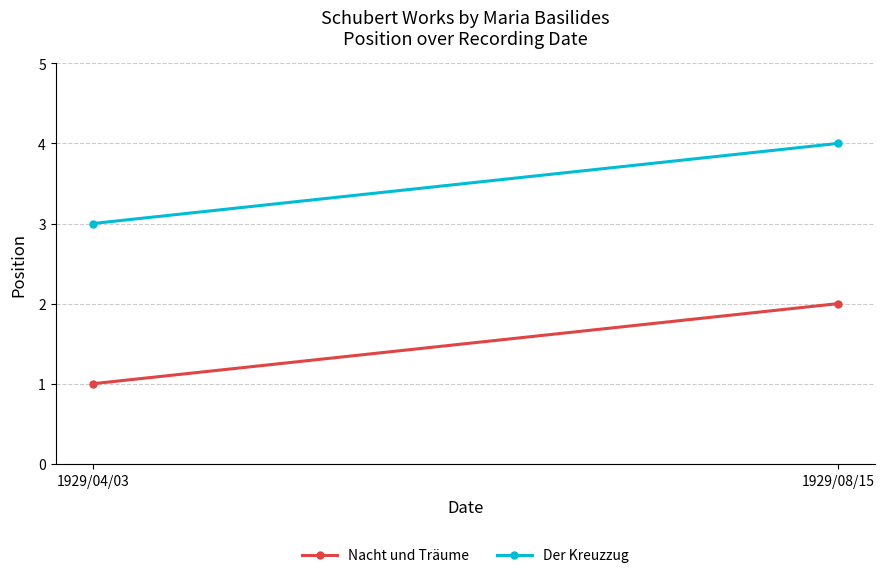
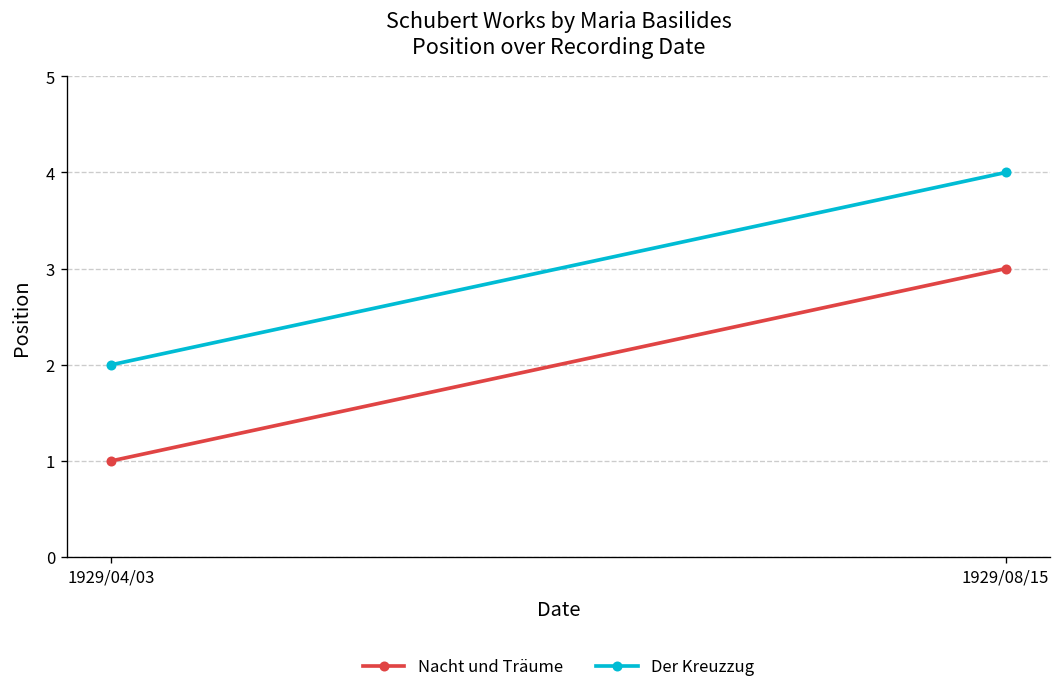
Der Kreuzzug, 1929/04/03: 3 -> 2
Nacht und Träume, 1929/08/15: 2 -> 3
